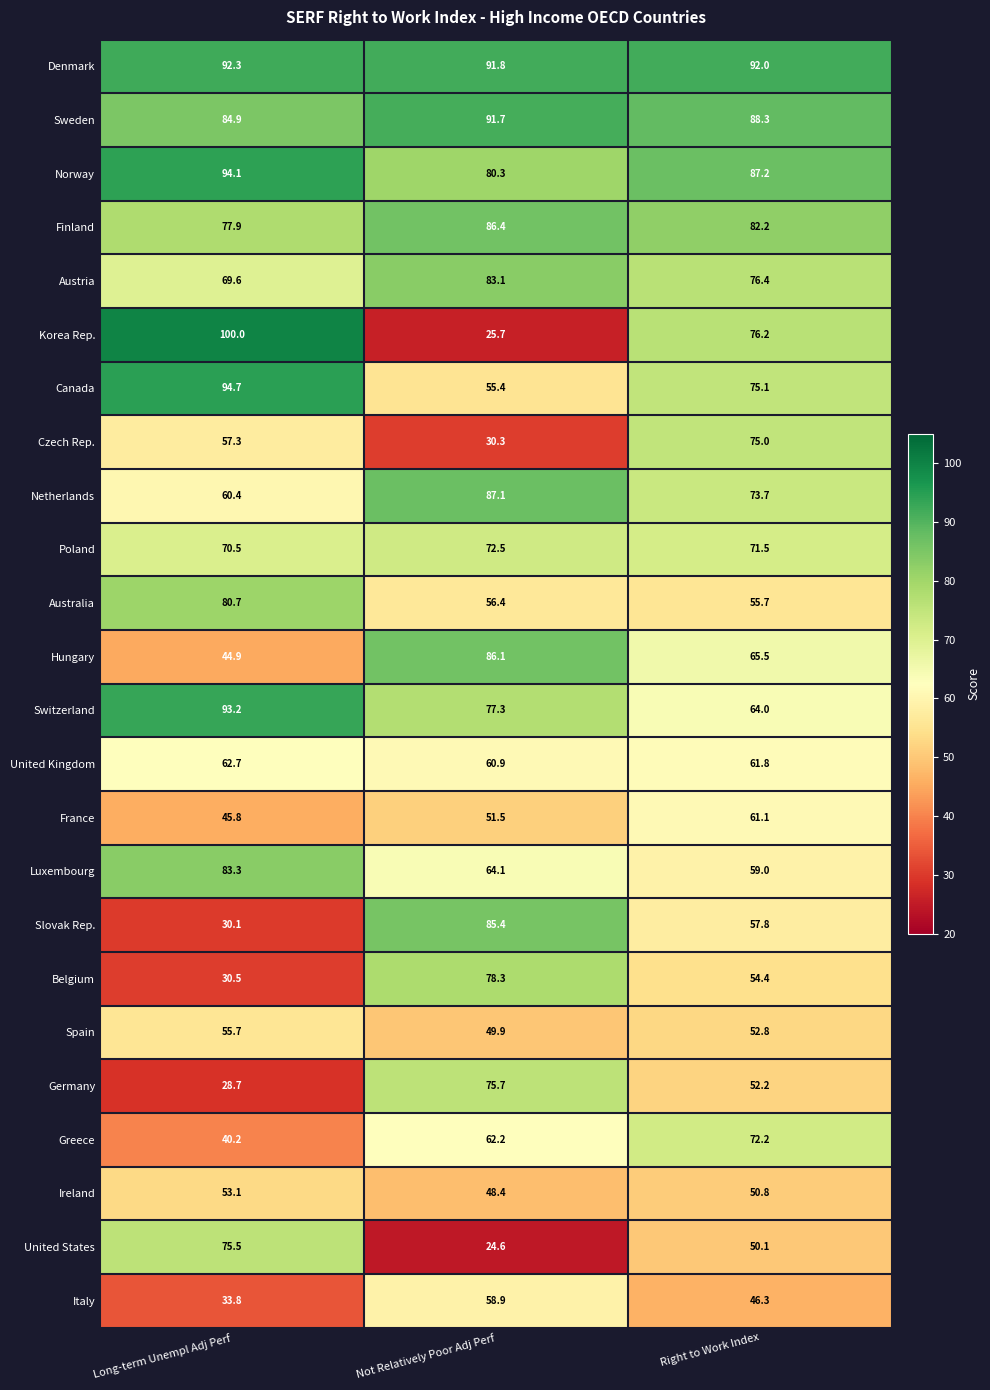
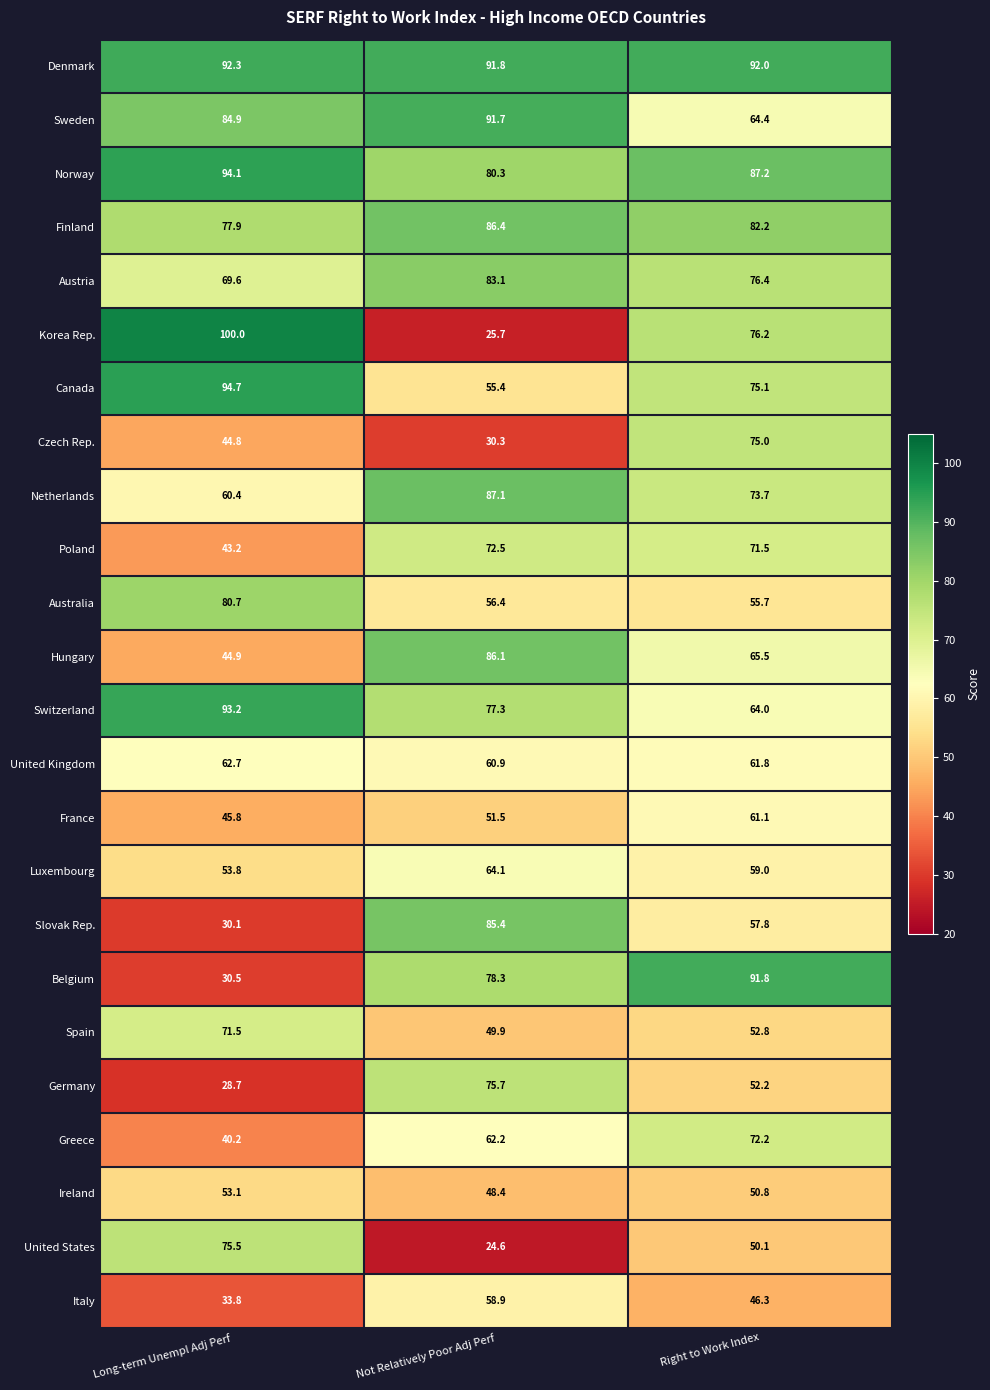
Sweden, Right to Work Index: 88.3 -> 64.4
Czech Rep., Long-term Unempl Adj Perf: 57.3 -> 44.8
Poland, Long-term Unempl Adj Perf: 70.5 -> 43.2
Luxembourg, Long-term Unempl Adj Perf: 83.3 -> 53.8
Belgium, Right to Work Index: 54.4 -> 91.8
Spain, Long-term Unempl Adj Perf: 55.7 -> 71.5
